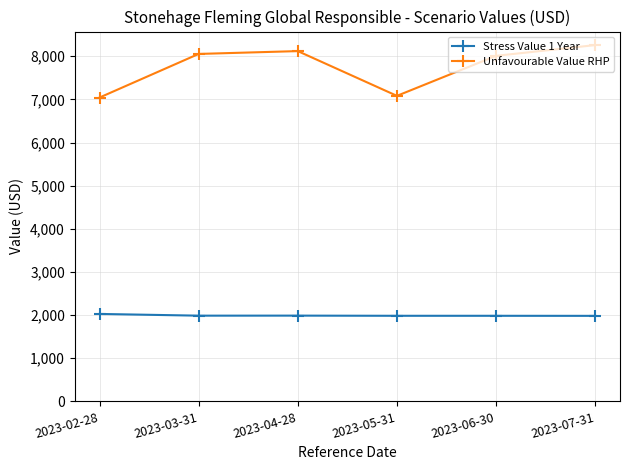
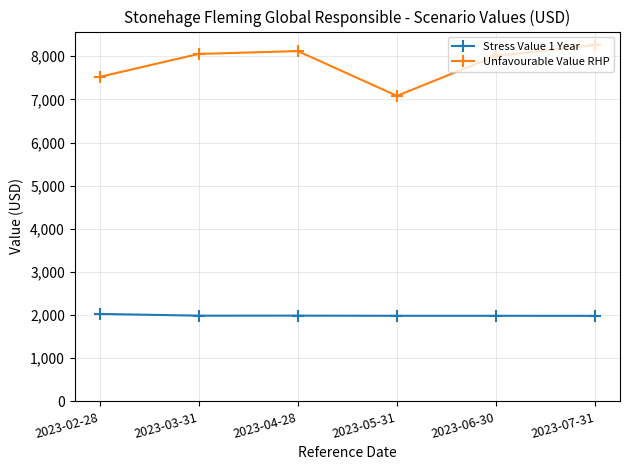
Unfavourable Value RHP, 2023-02-28: 7,000 -> 7,500
